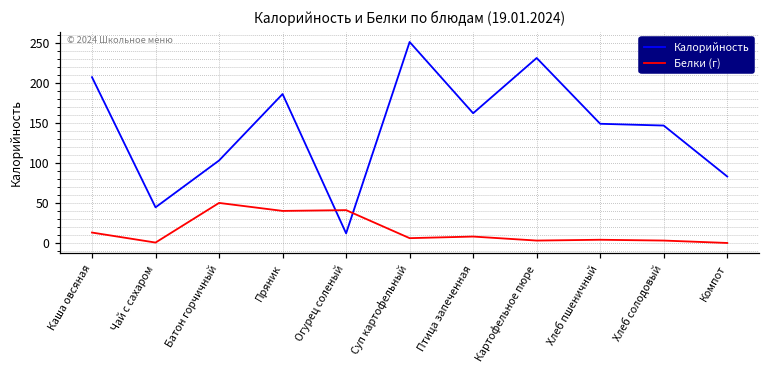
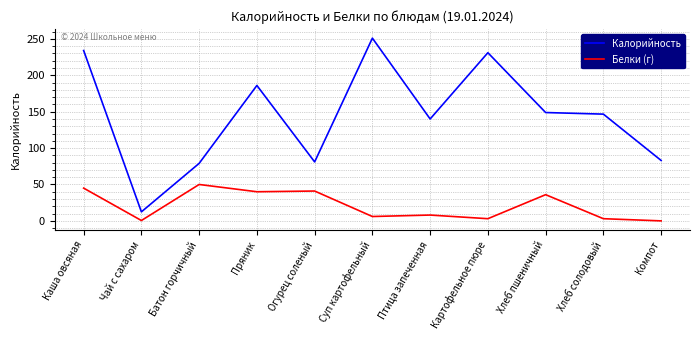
Калорийность, Каша овсяная: 210 -> 230
Белки (г), Каша овсяная: 10 -> 50
Калорийность, Чай с сахаром: 40 -> 10
Калорийность, Батон горчичный: 100 -> 80
Калорийность, Огурец соленый: 10 -> 80
Калорийность, Птица запеченная: 160 -> 140
Белки (г), Хлеб пшеничный: 0 -> 40
